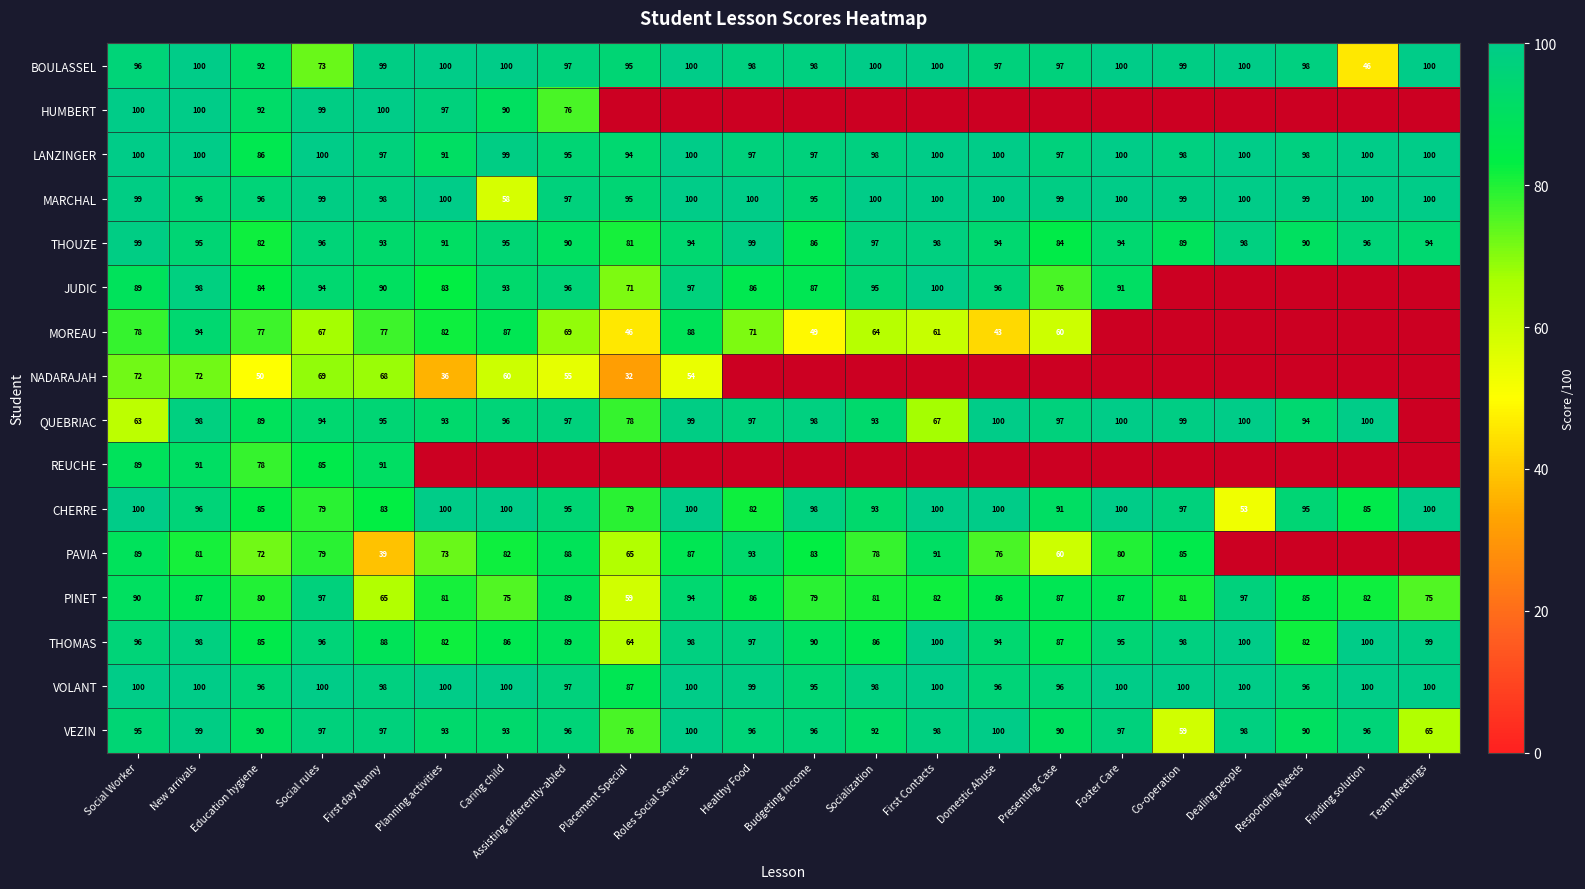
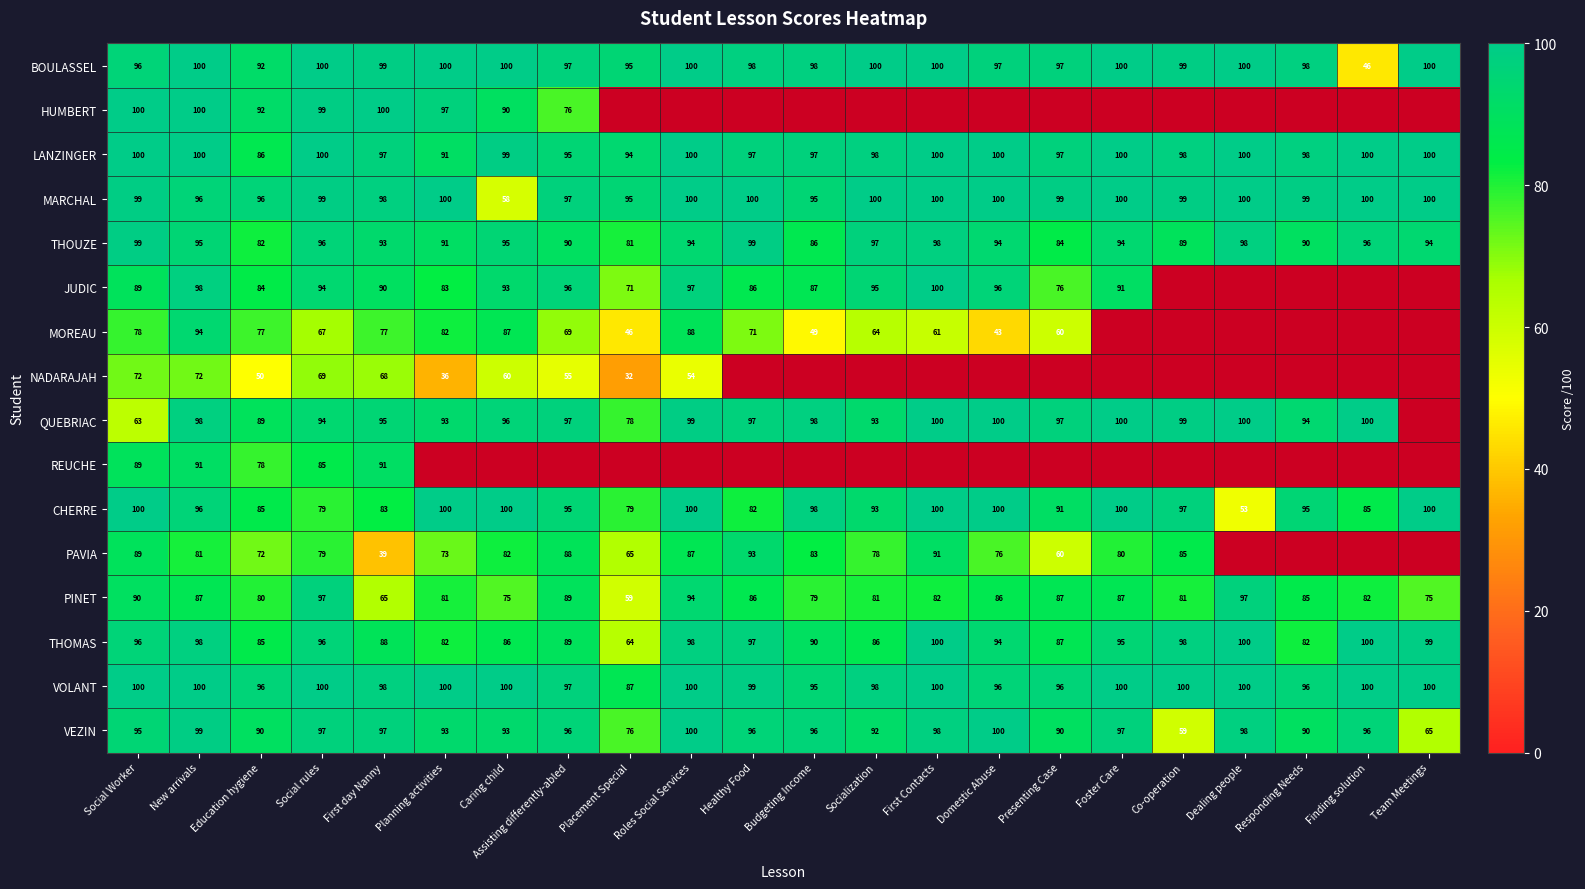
BOULASSEL, Social rules: 73 -> 100
QUEBRIAC, First Contacts: 67 -> 100
